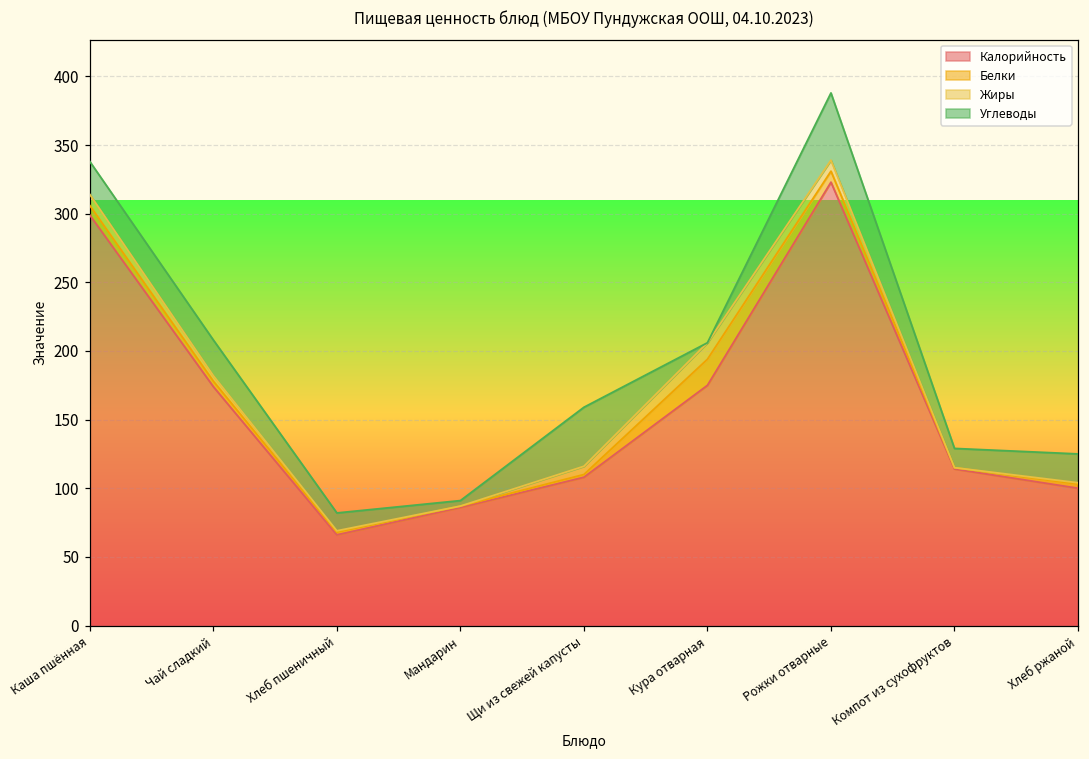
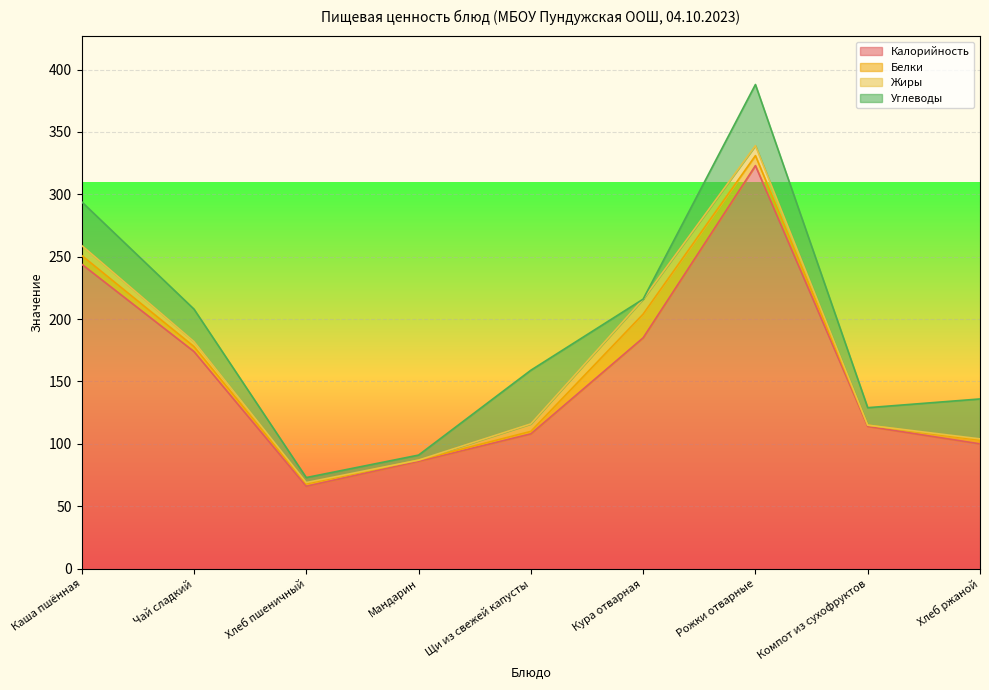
Калорийность, Каша пшённая: 299 -> 244
Углеводы, Каша пшённая: 24 -> 35
Углеводы, Хлеб пшеничный: 13 -> 4
Калорийность, Кура отварная: 175 -> 185
Углеводы, Хлеб ржаной: 21 -> 32
